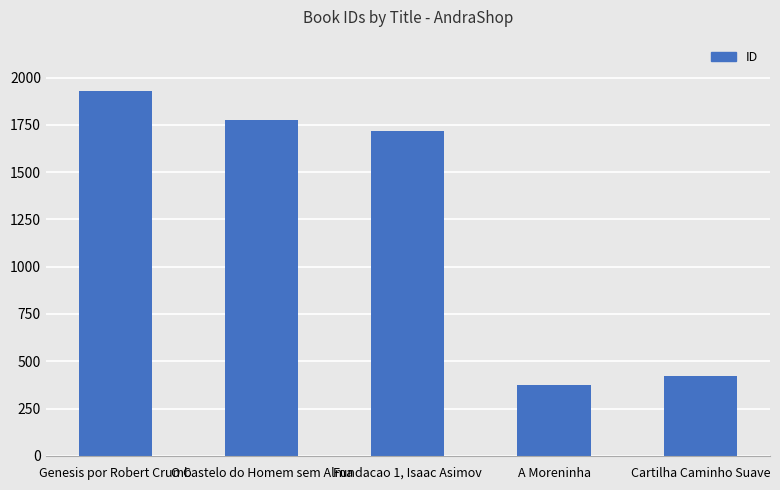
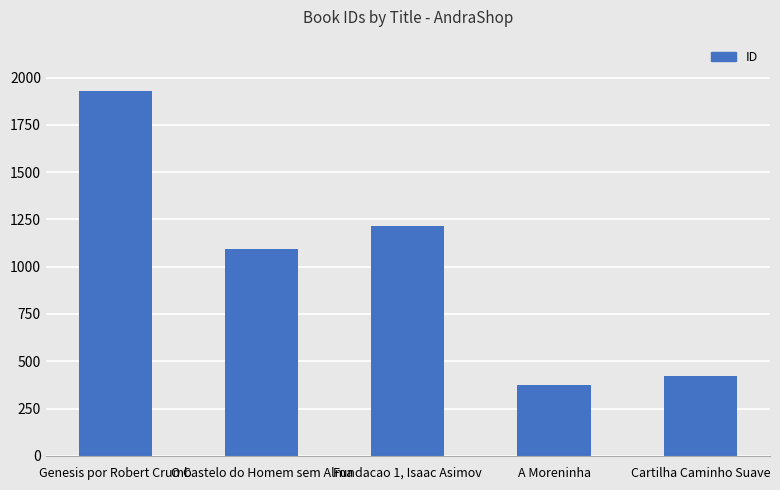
O Castelo do Homem sem Alma: 1780 -> 1100
Fundacao 1, Isaac Asimov: 1720 -> 1220
